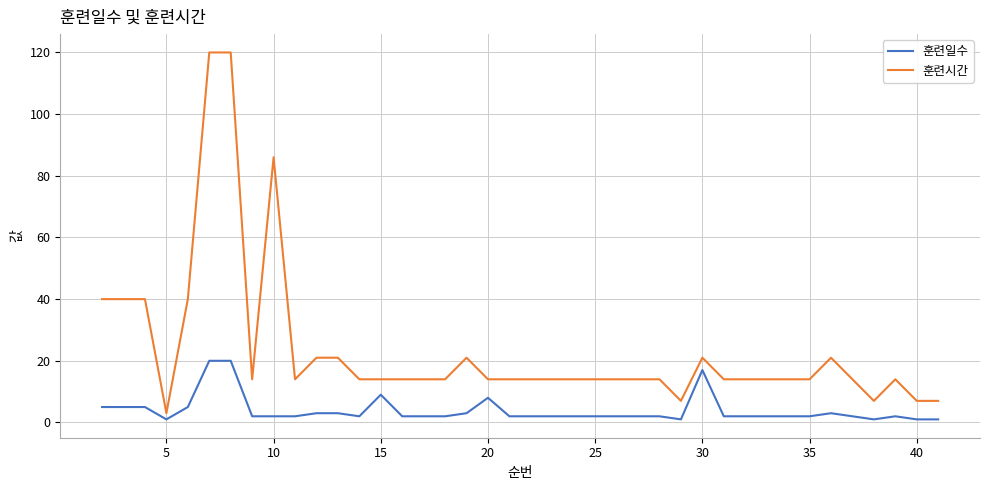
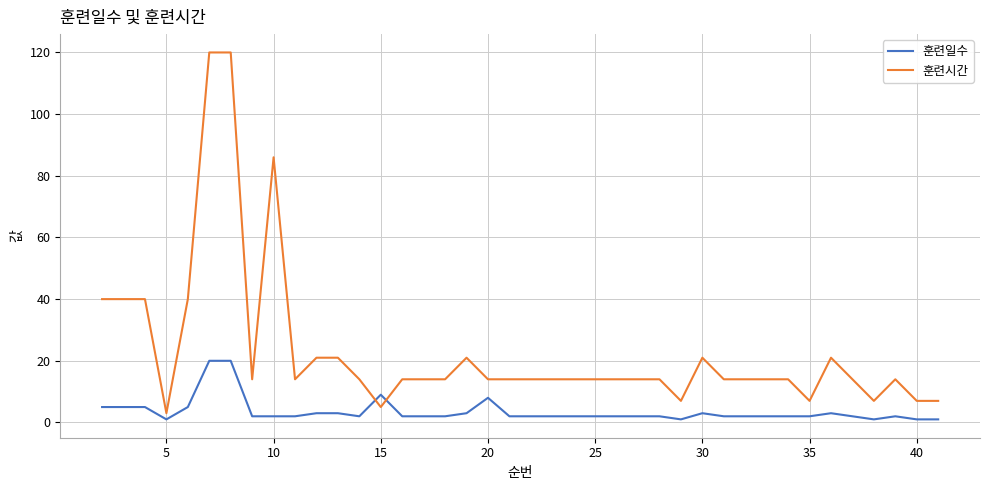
훈련시간, 15: 14 -> 5
훈련일수, 30: 17 -> 3
훈련시간, 35: 14 -> 7
